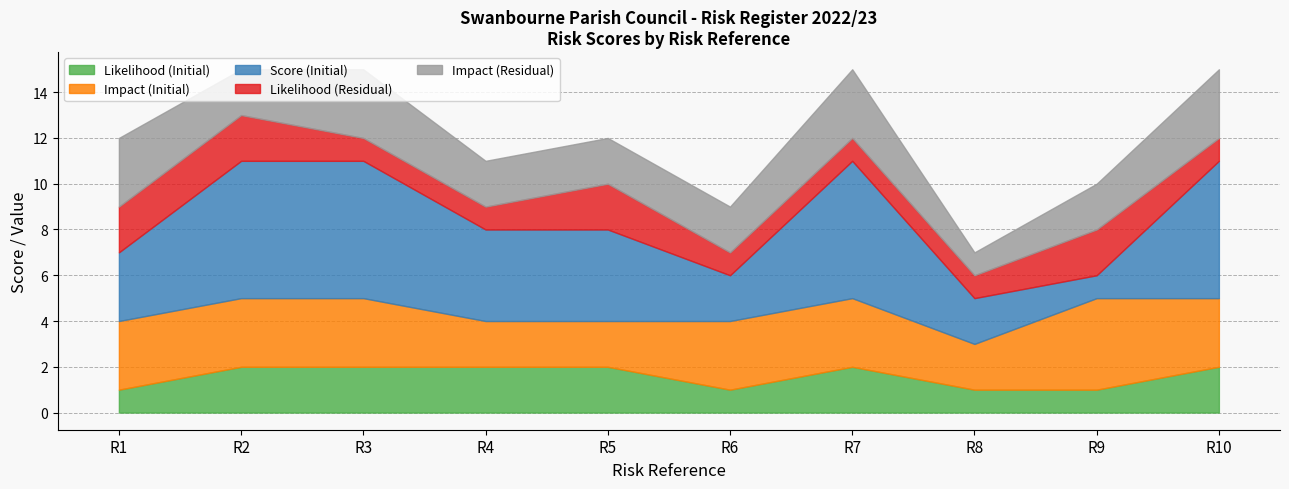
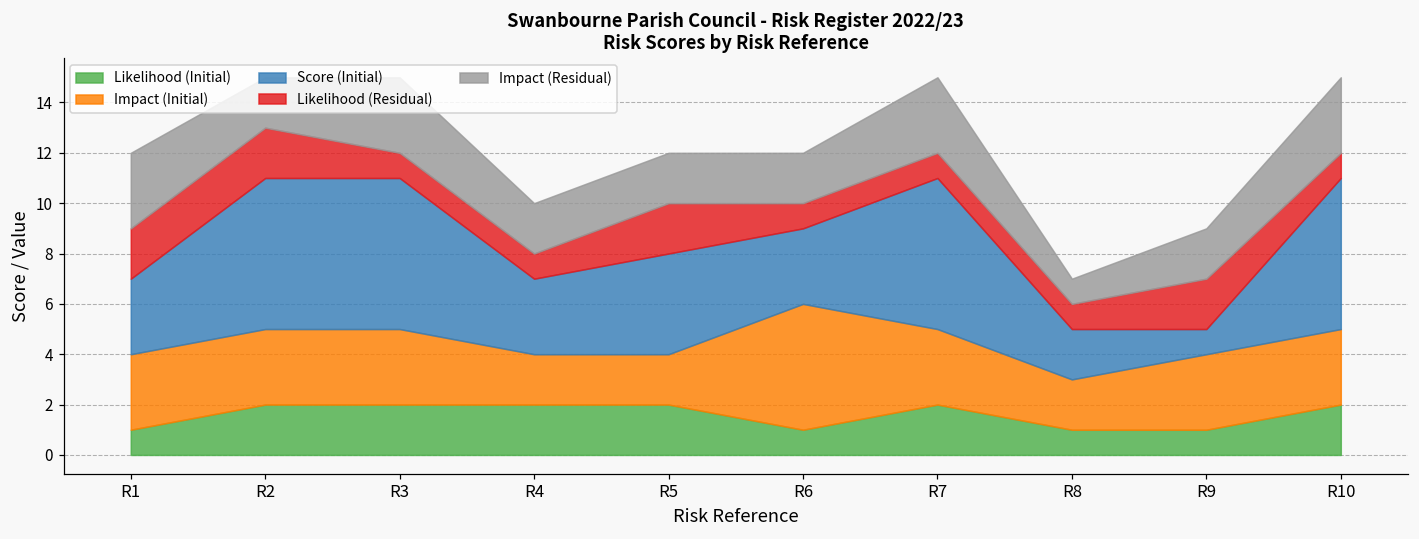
Score (Initial), R4: 4 -> 3
Impact (Initial), R6: 3 -> 5
Score (Initial), R6: 2 -> 3
Impact (Initial), R9: 4 -> 3
